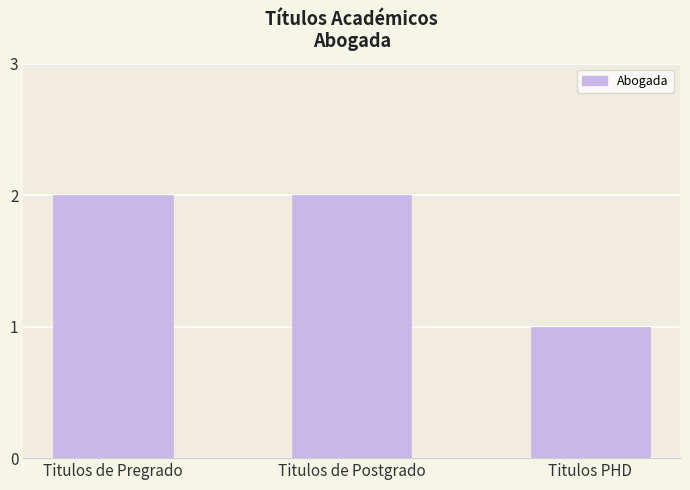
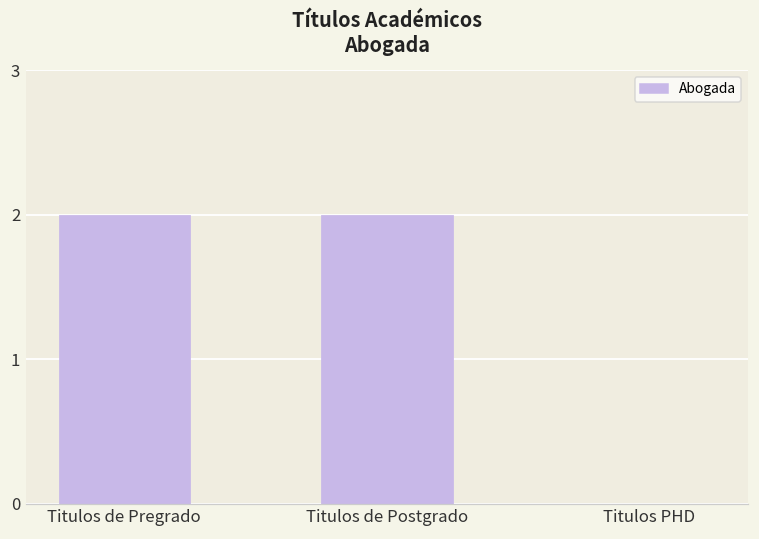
Titulos PHD: 1 -> 0
